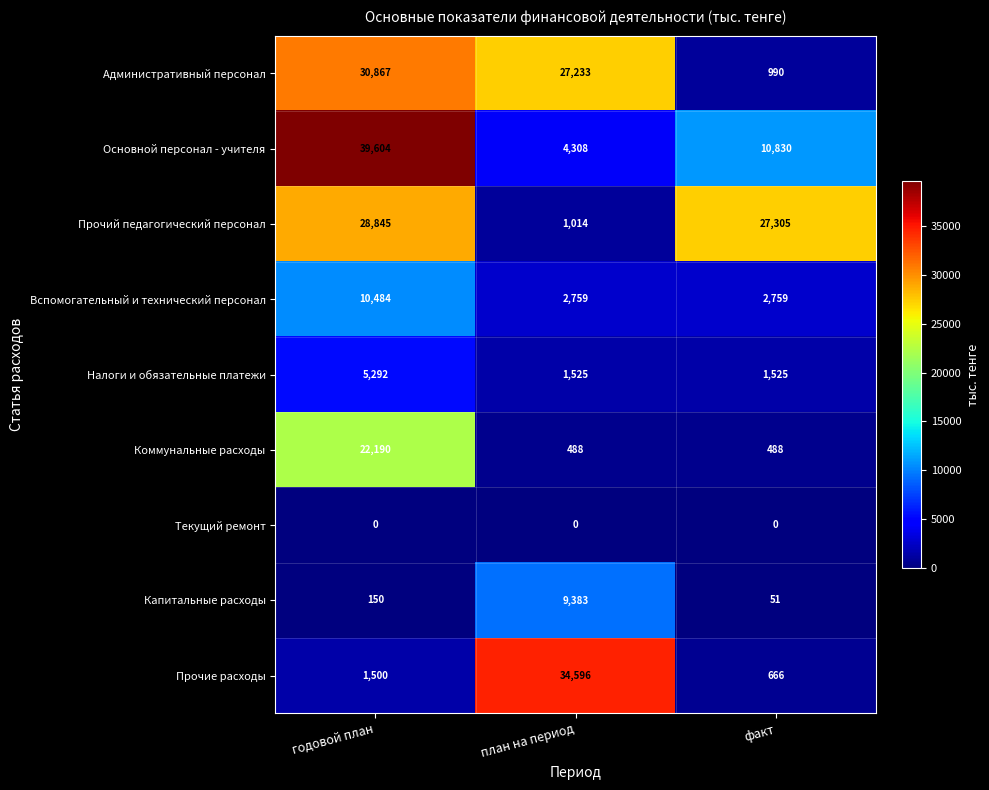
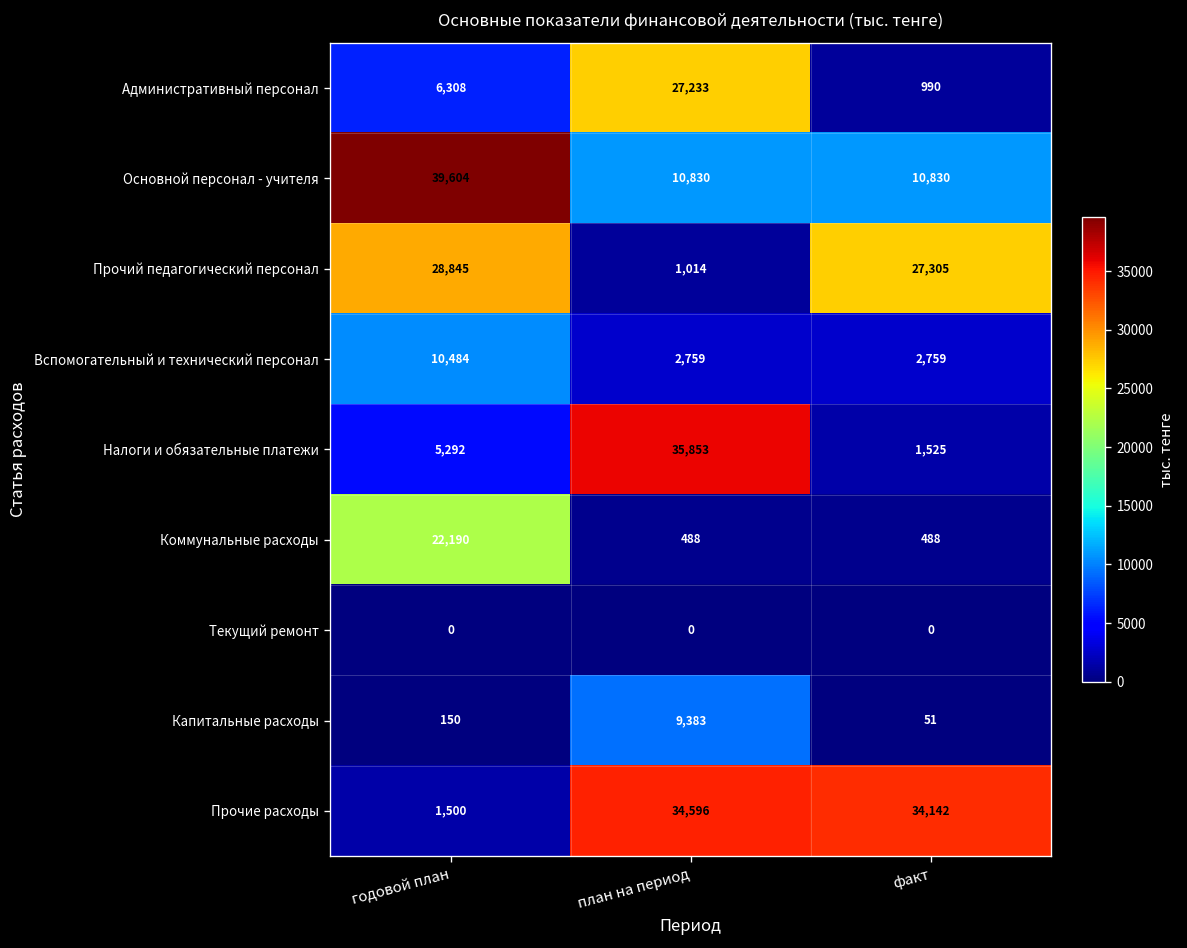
Административный персонал, годовой план: 30,867 -> 6,308
Основной персонал - учителя, план на период: 4,308 -> 10,830
Налоги и обязательные платежи, план на период: 1,525 -> 35,853
Прочие расходы, факт: 666 -> 34,142
